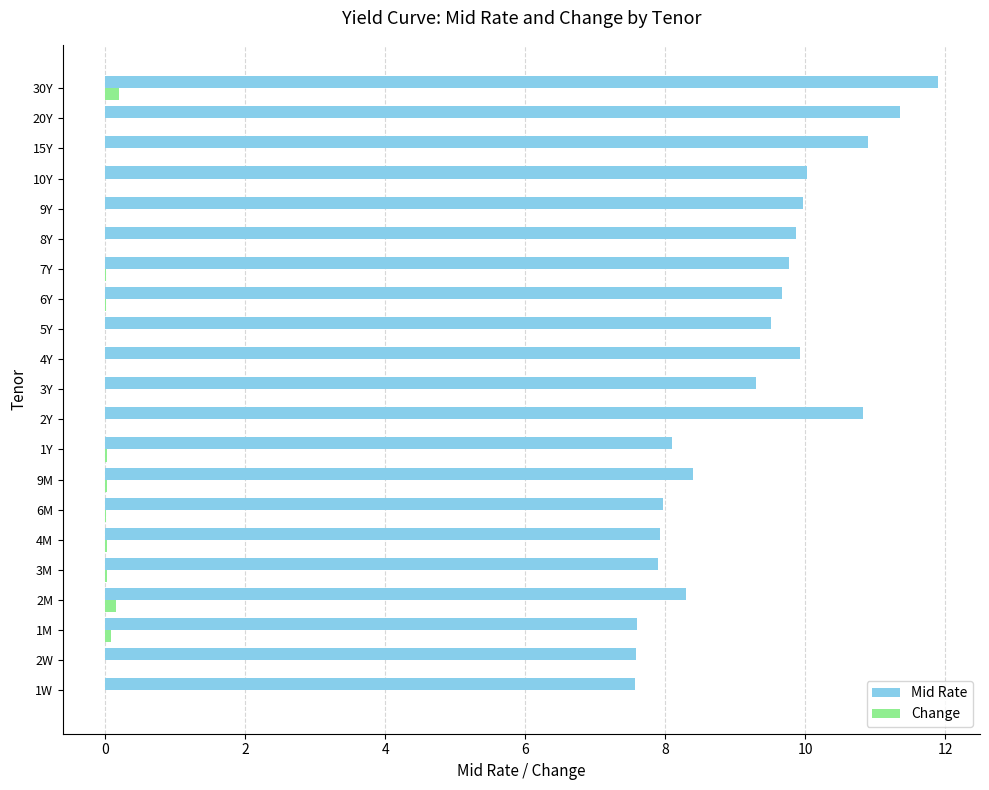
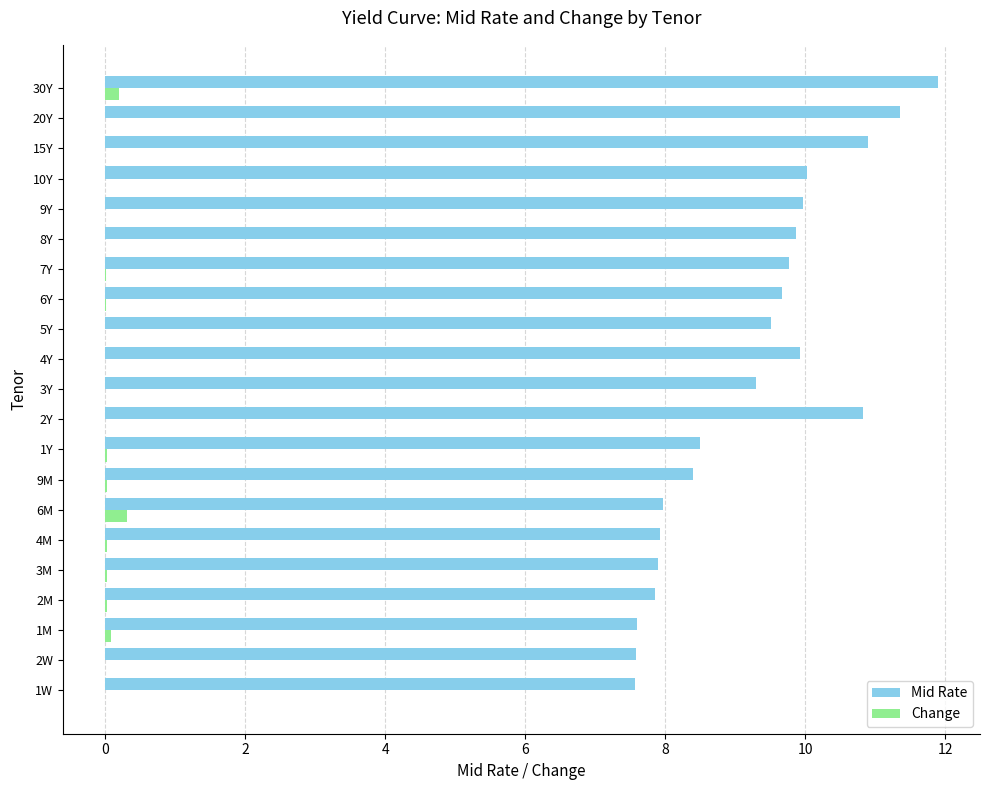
Mid Rate, 1Y: 8.1 -> 8.5
Change, 6M: 0.0 -> 0.3
Mid Rate, 2M: 8.3 -> 7.9
Change, 2M: 0.2 -> 0.0
